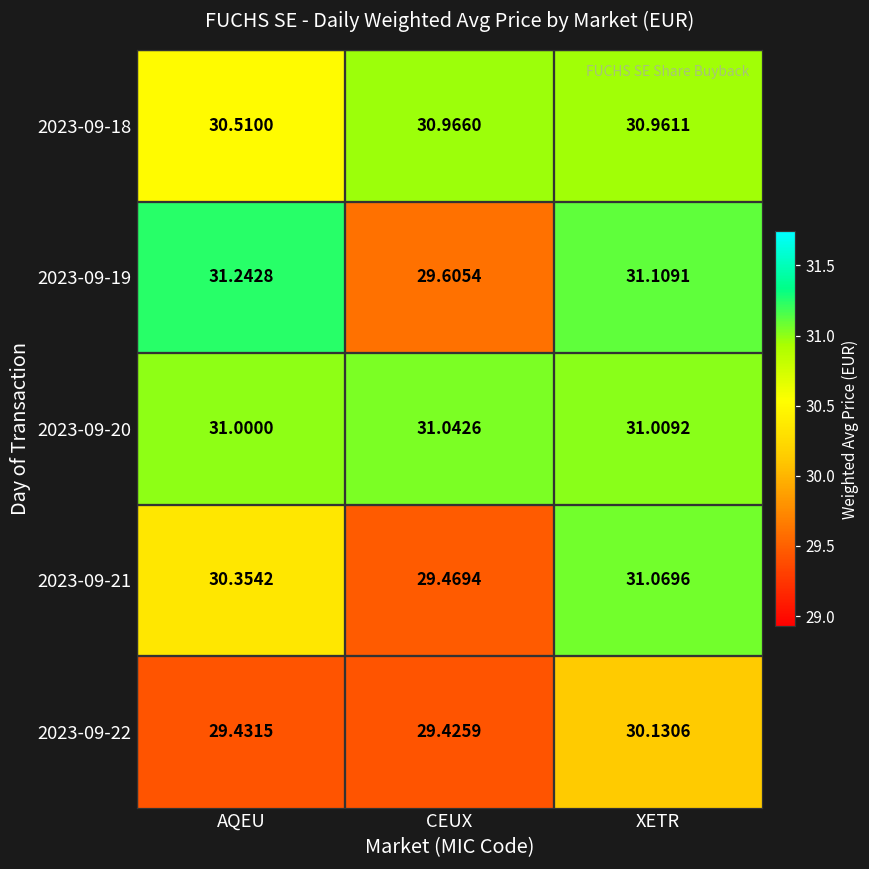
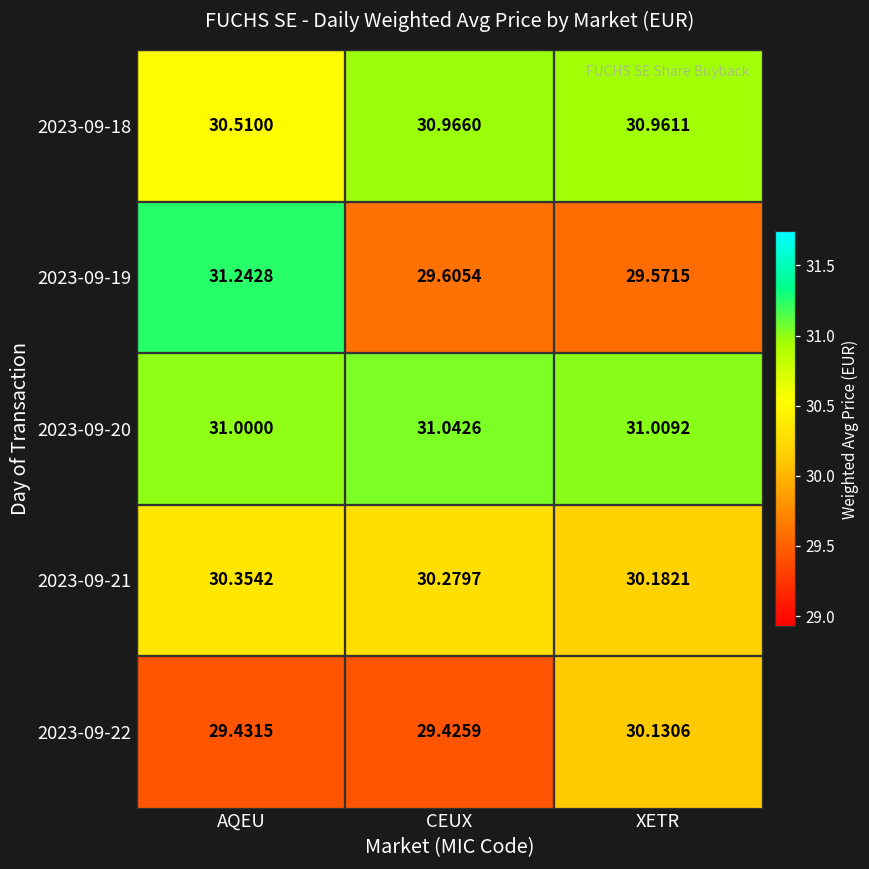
2023-09-19, XETR: 31.1091 -> 29.5715
2023-09-21, CEUX: 29.4694 -> 30.2797
2023-09-21, XETR: 31.0696 -> 30.1821
